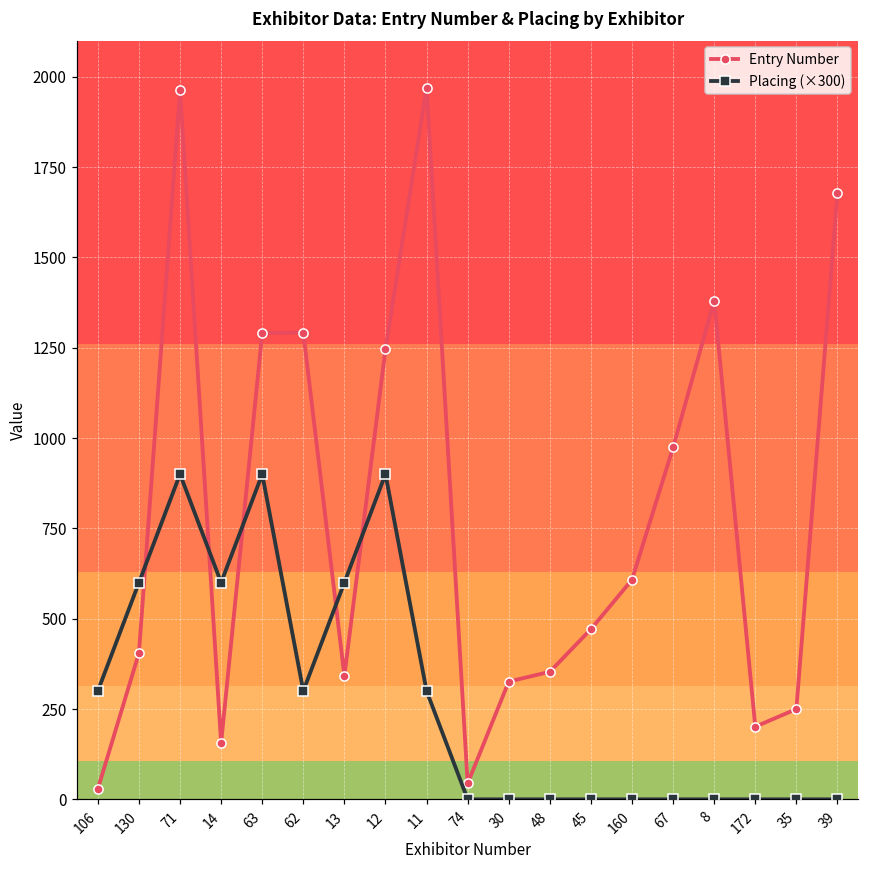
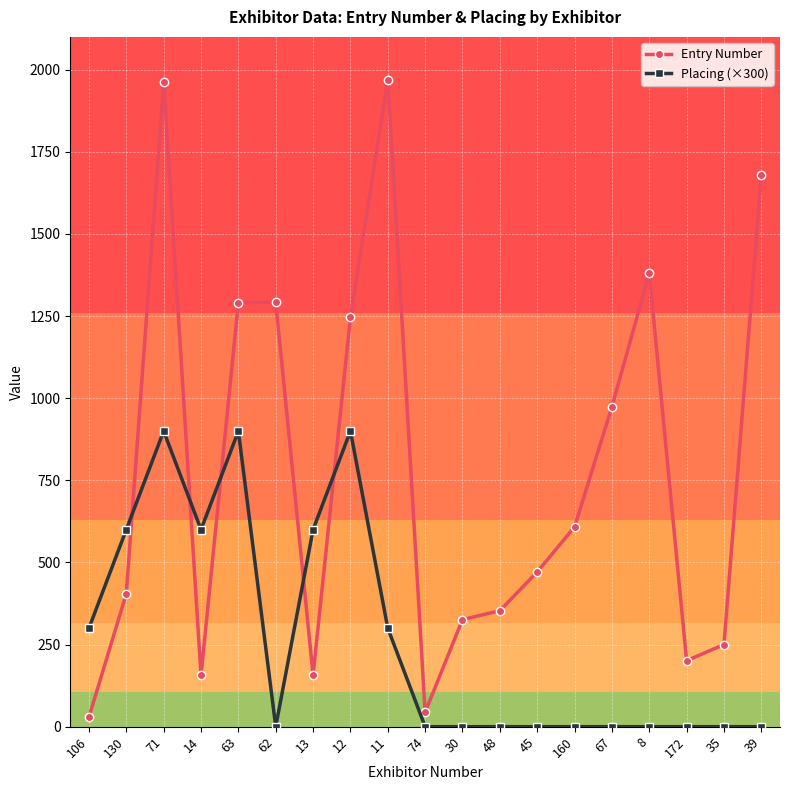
Placing (×300), 62: 300 -> 0
Entry Number, 13: 340 -> 160
